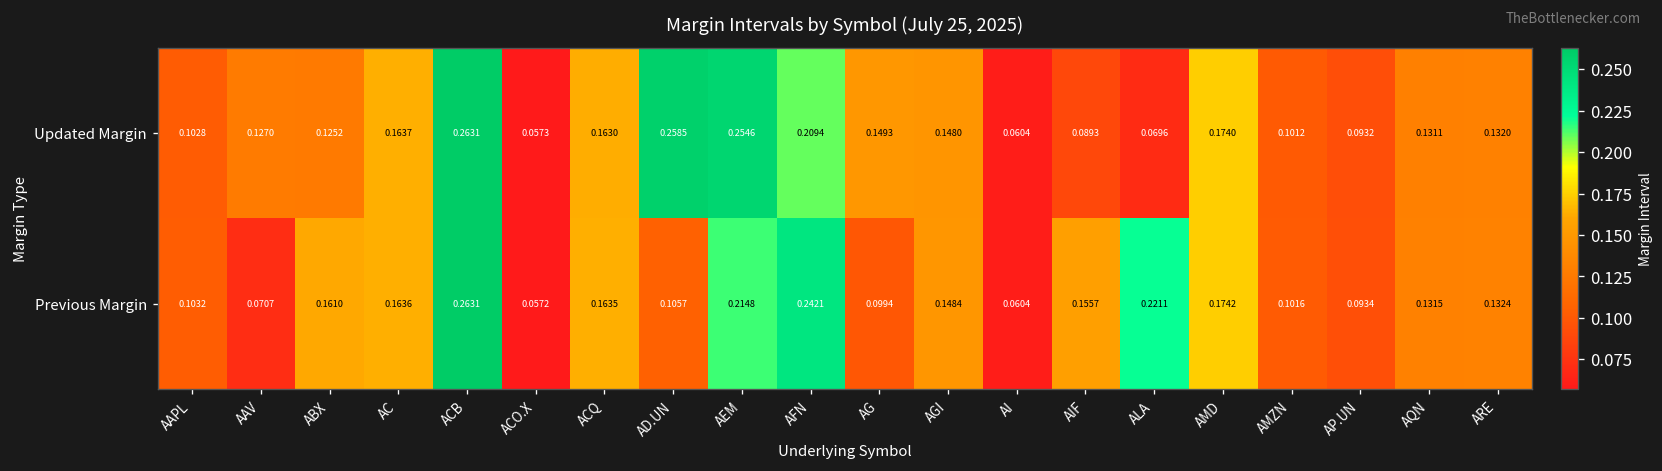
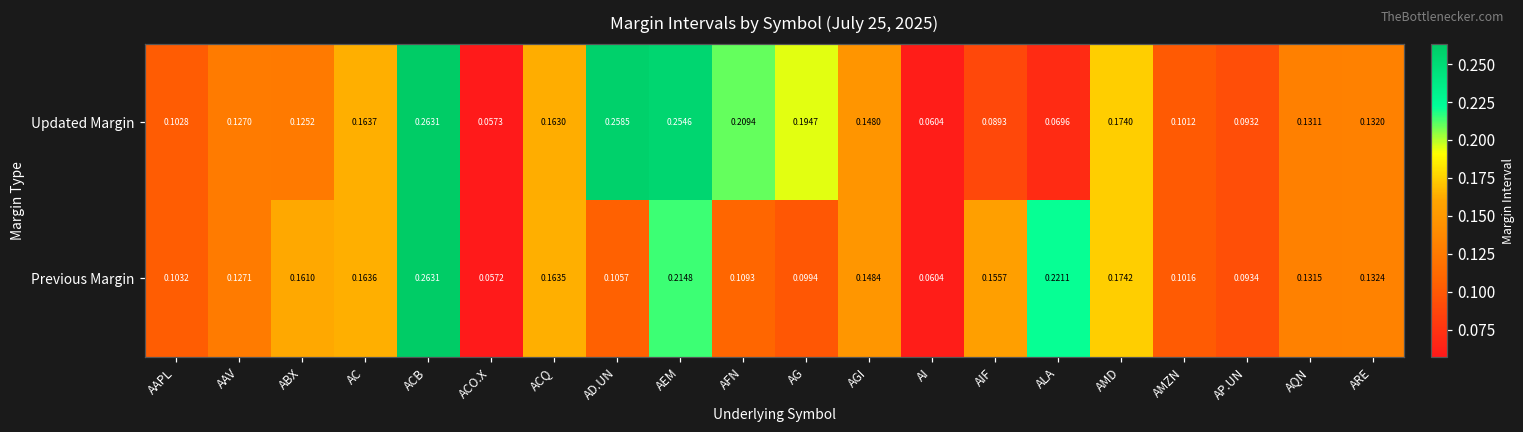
Updated Margin, AG: 0.1493 -> 0.1947
Previous Margin, AAV: 0.0707 -> 0.1271
Previous Margin, AFN: 0.2421 -> 0.1093
